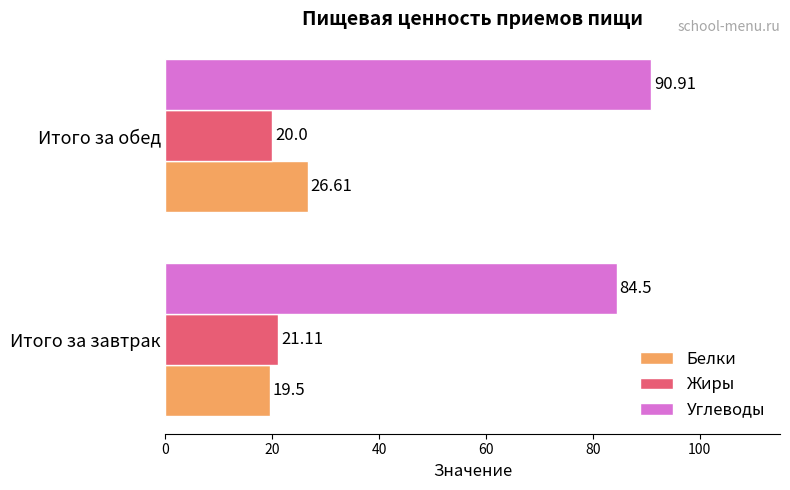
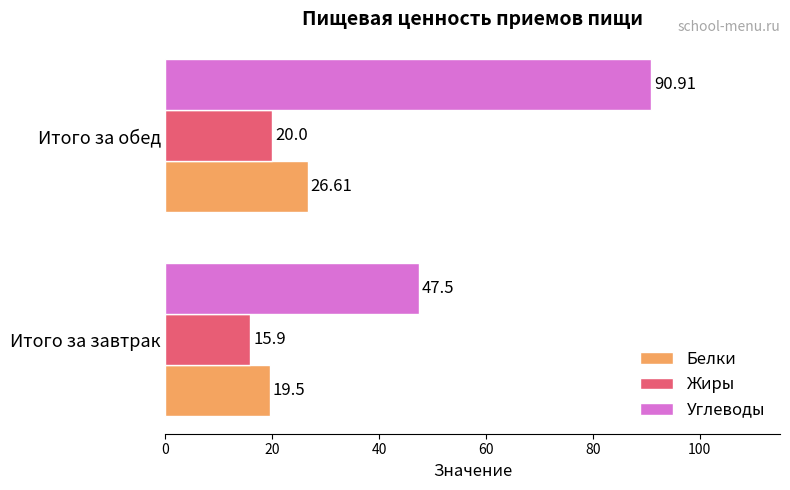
Углеводы, Итого за завтрак: 84.5 -> 47.5
Жиры, Итого за завтрак: 21.11 -> 15.9
